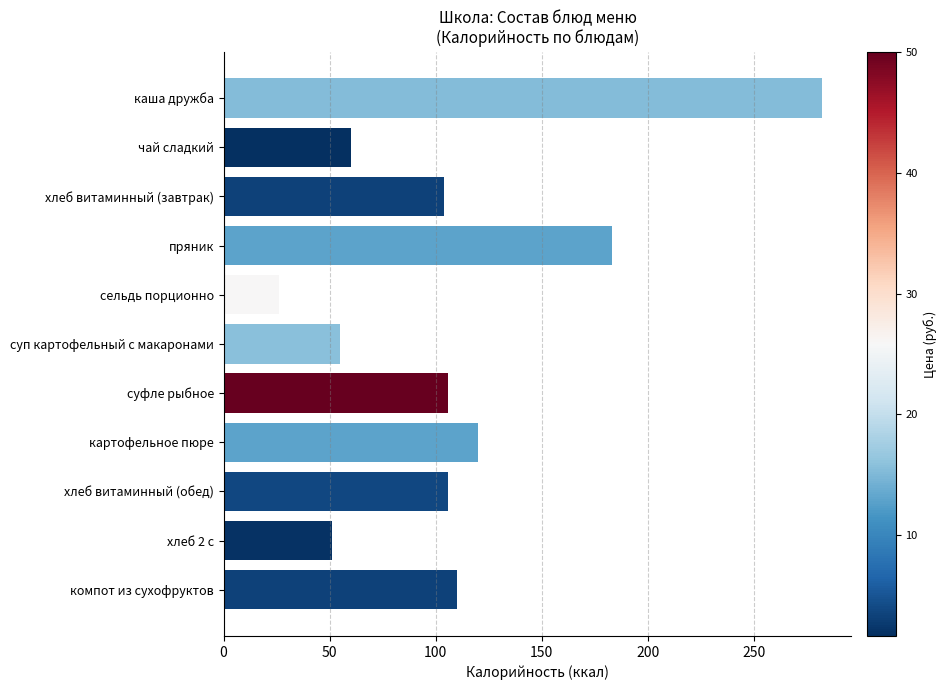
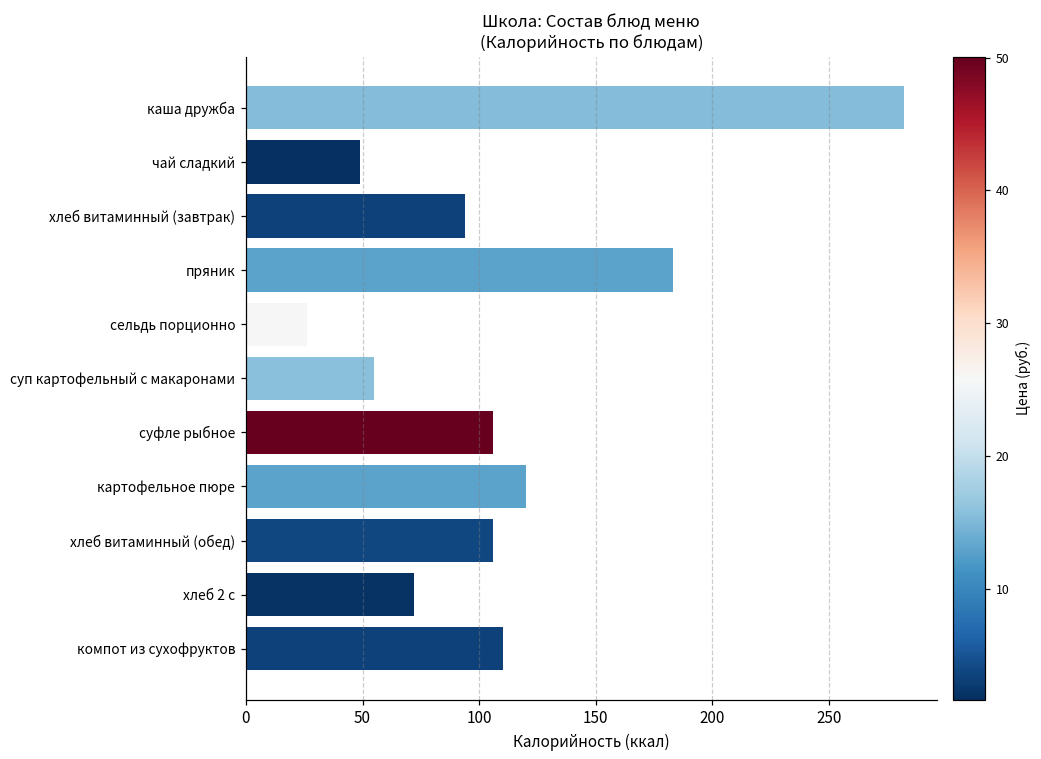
чай сладкий: 60 -> 49
хлеб витаминный (завтрак): 104 -> 94
хлеб 2 с: 51 -> 72
